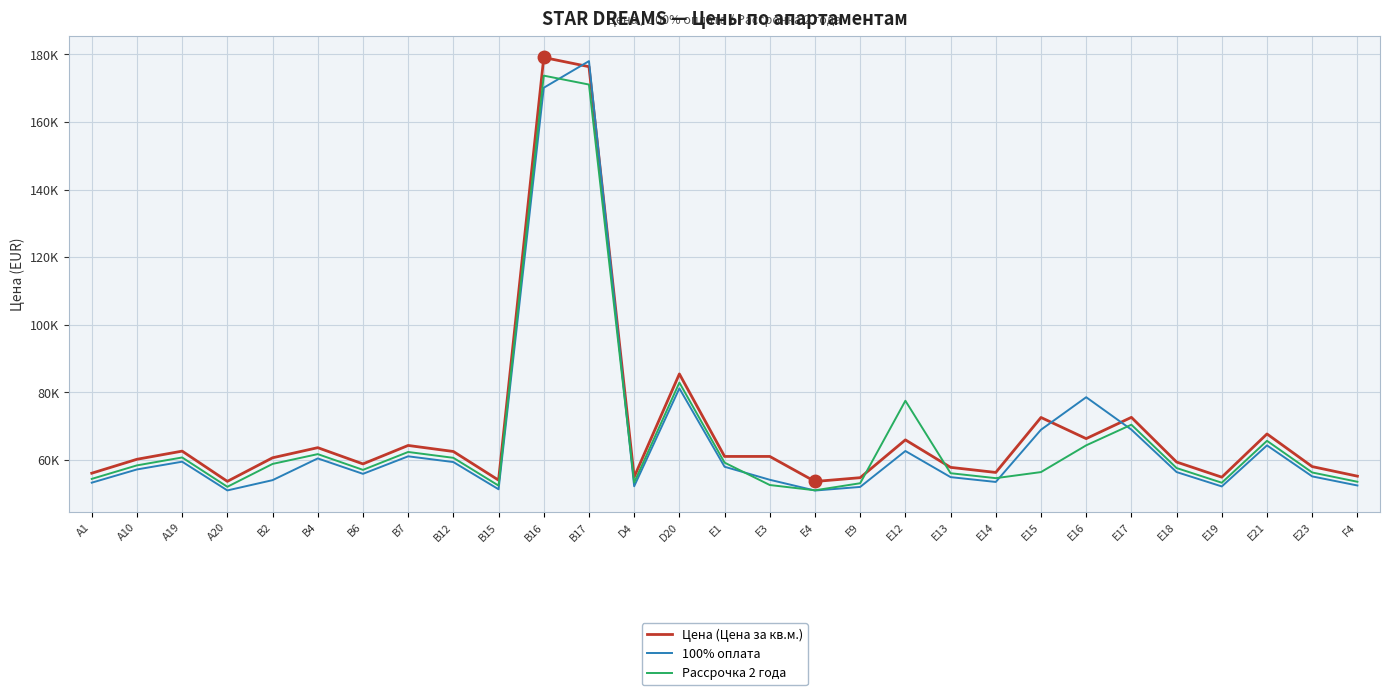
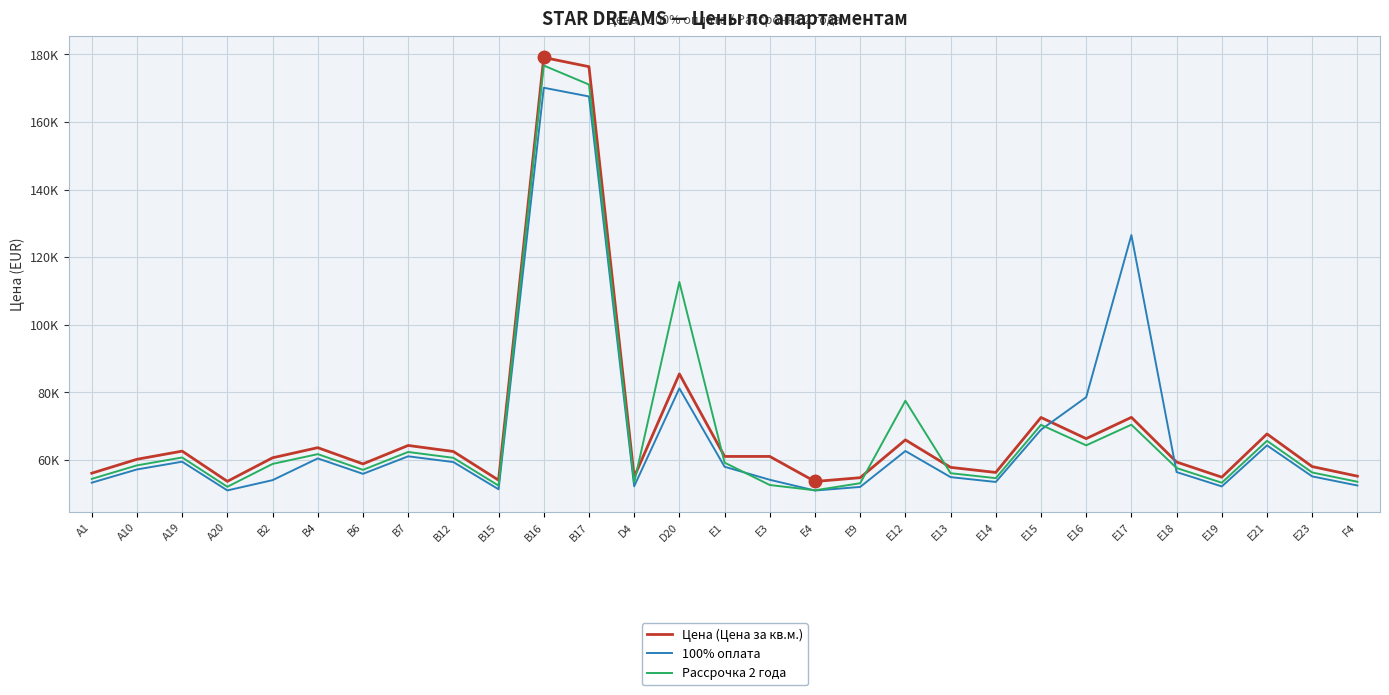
Рассрочка 2 года, B16: 174000 -> 177000
100% оплата, B17: 178000 -> 168000
Рассрочка 2 года, D20: 83000 -> 113000
Рассрочка 2 года, E15: 56000 -> 70000
100% оплата, E17: 69000 -> 127000
